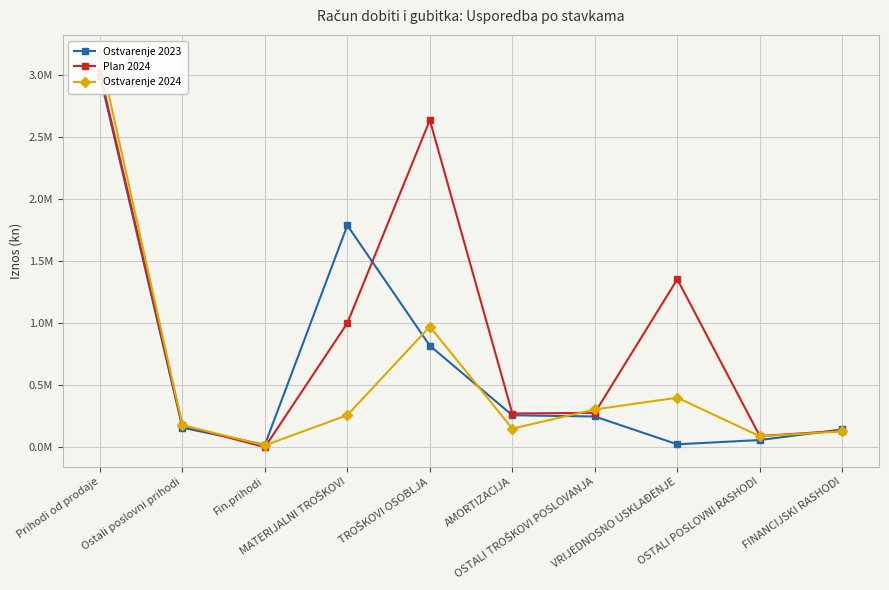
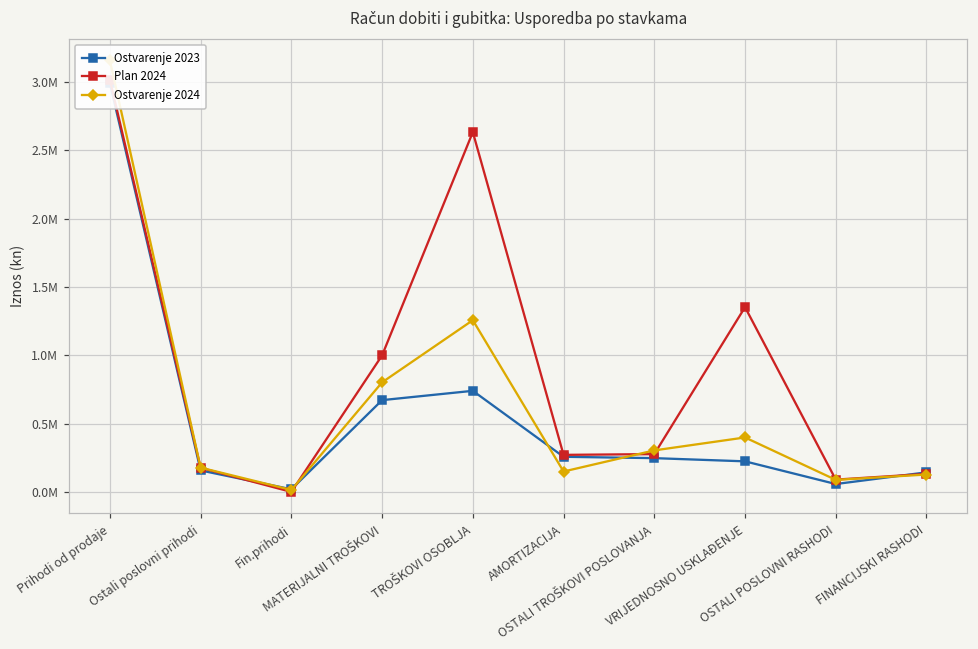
Ostvarenje 2023, MATERIJALNI TROŠKOVI: 1790000 -> 670000
Ostvarenje 2024, MATERIJALNI TROŠKOVI: 260000 -> 800000
Ostvarenje 2023, TROŠKOVI OSOBLJA: 820000 -> 740000
Ostvarenje 2024, TROŠKOVI OSOBLJA: 970000 -> 1260000
Ostvarenje 2023, VRIJEDNOSNO USKLAĐENJE: 20000 -> 220000
